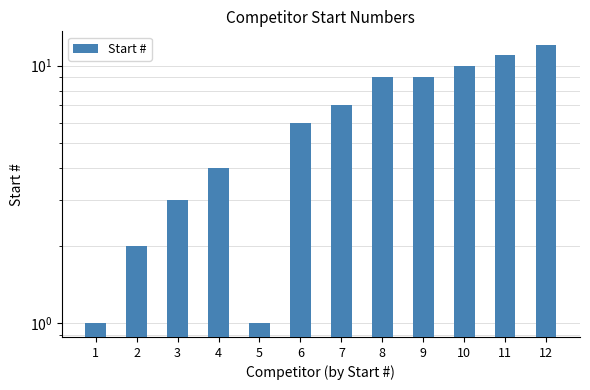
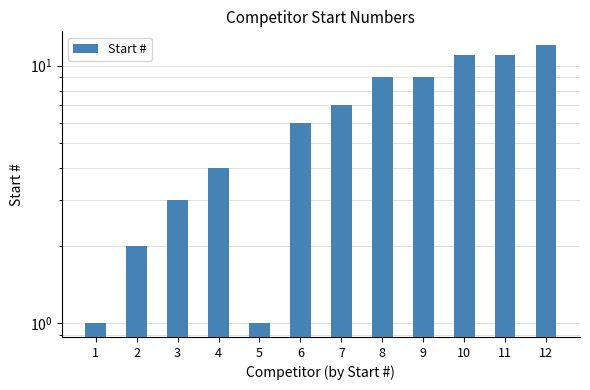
10: 10 -> 11
